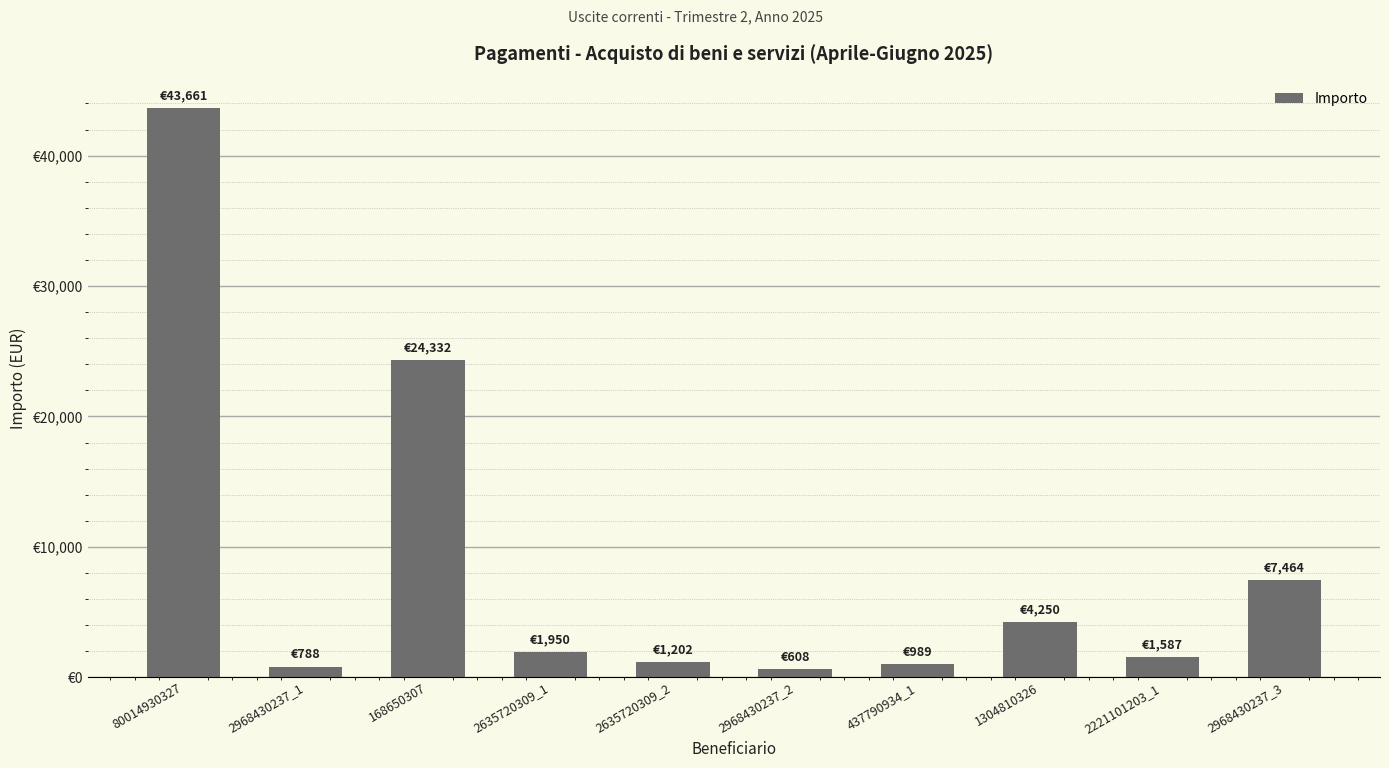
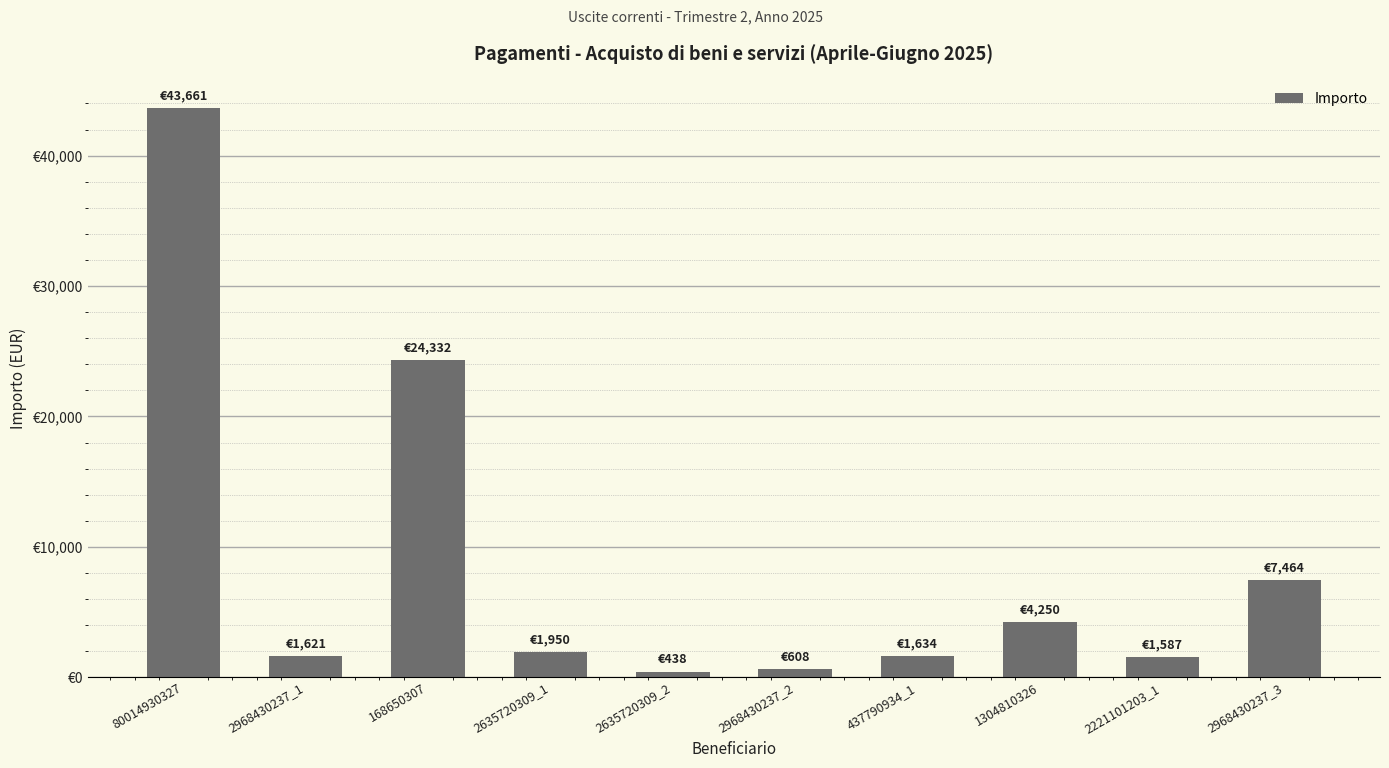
2968430237_1: €788 -> €1,621
2635720309_2: €1,202 -> €438
437790934_1: €989 -> €1,634
